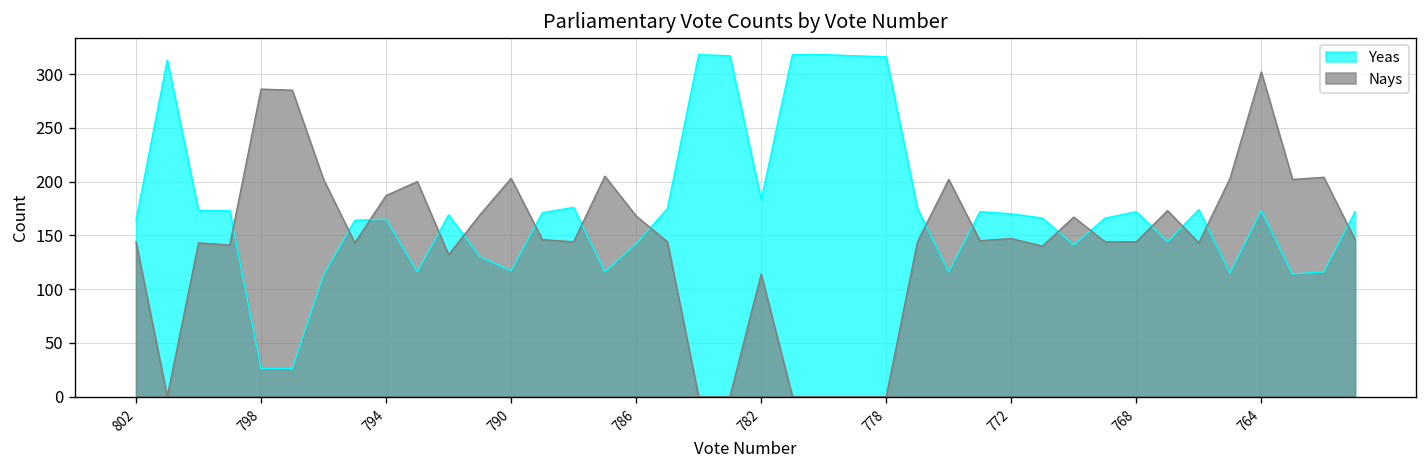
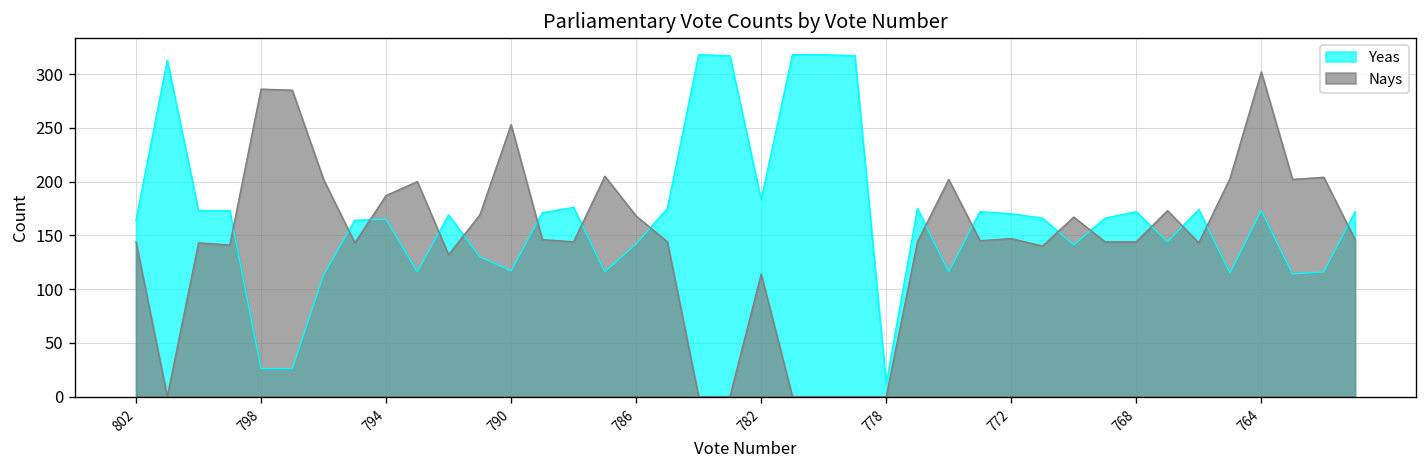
Nays, 790: 200 -> 250
Yeas, 778: 320 -> 10
